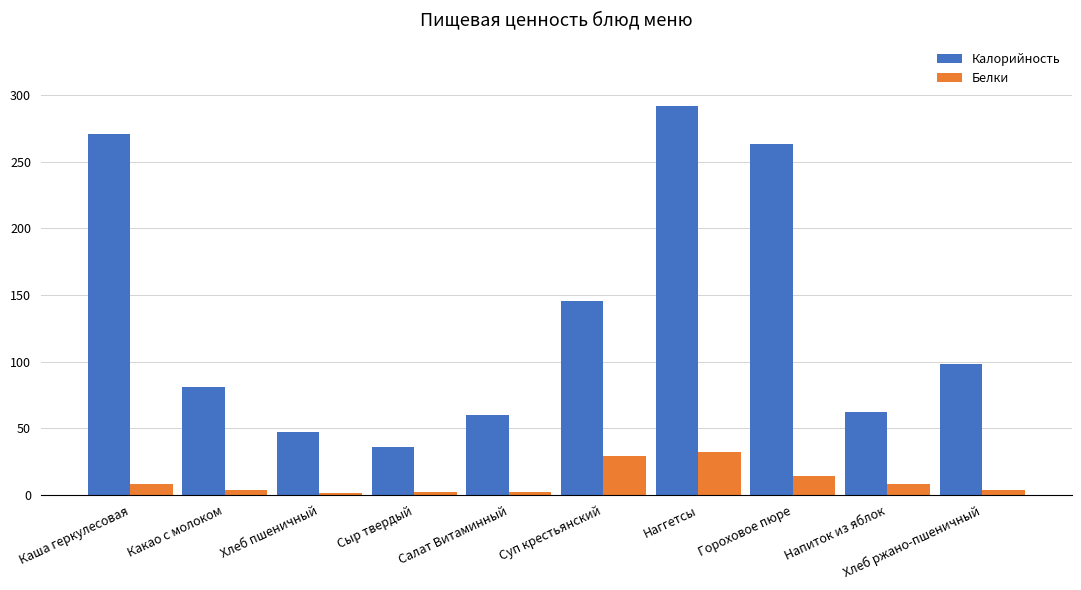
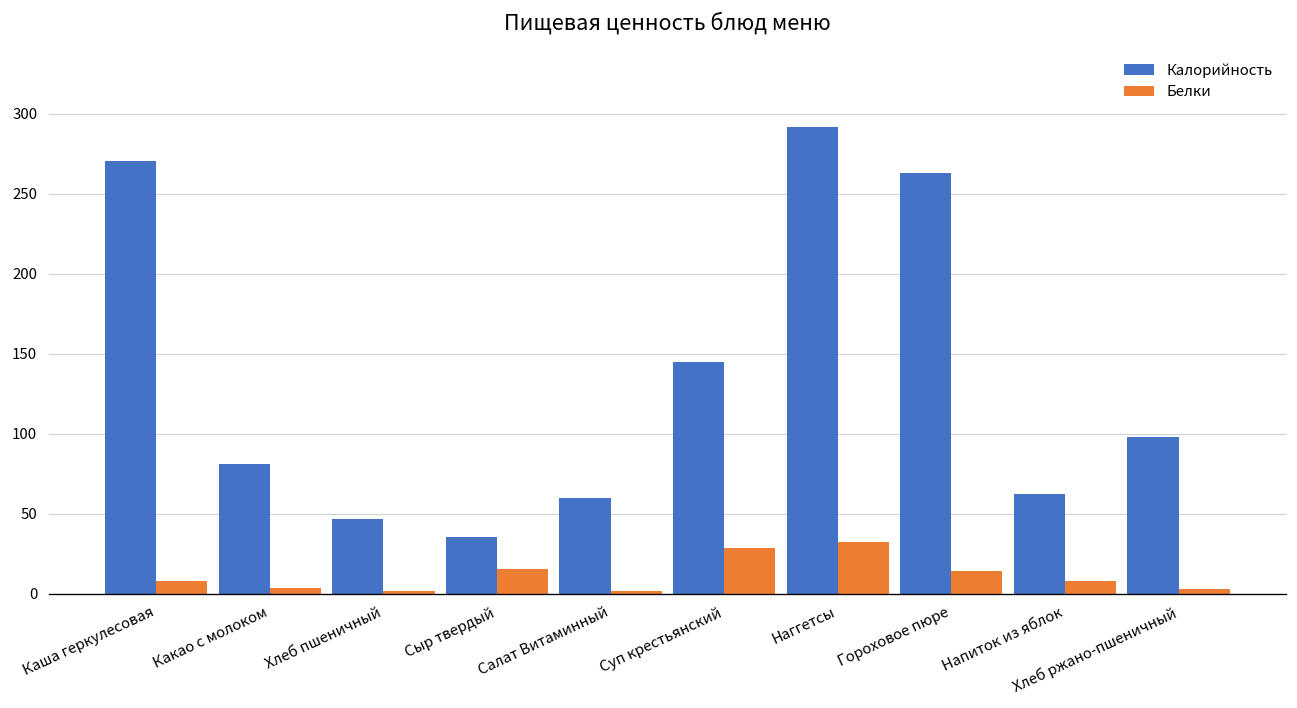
Белки, Сыр твердый: 2 -> 16
